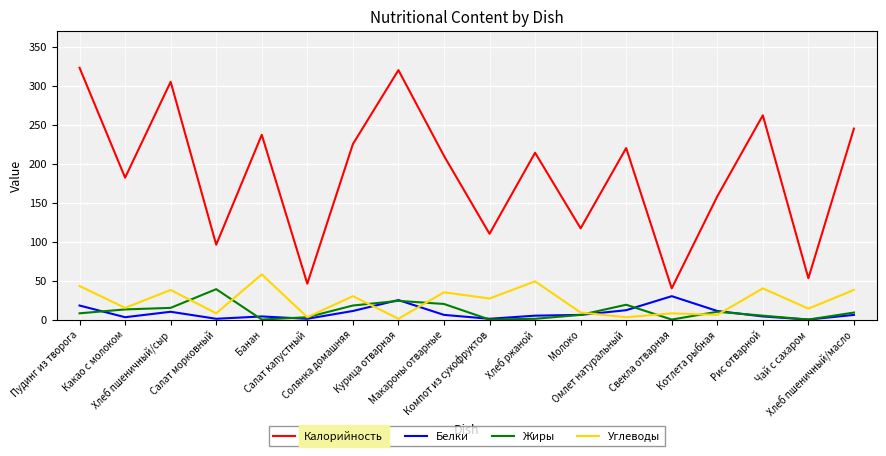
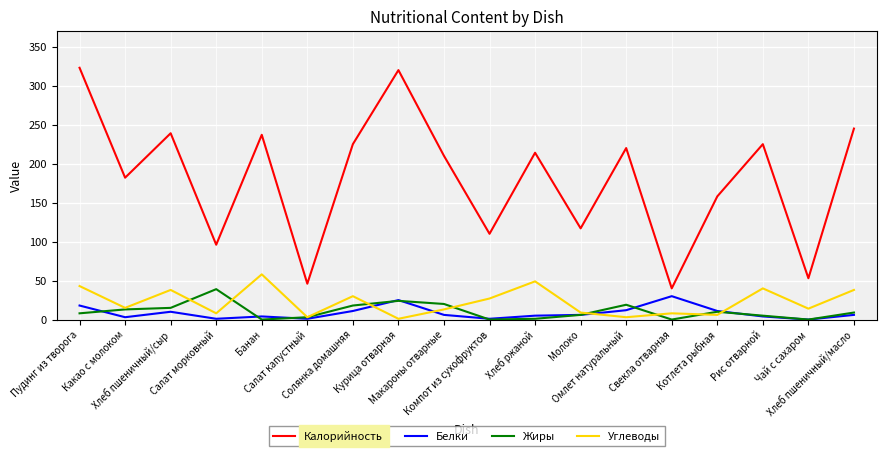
Калорийность, Хлеб пшеничный/сыр: 310 -> 240
Углеводы, Макароны отварные: 40 -> 10
Калорийность, Рис отварной: 260 -> 230
